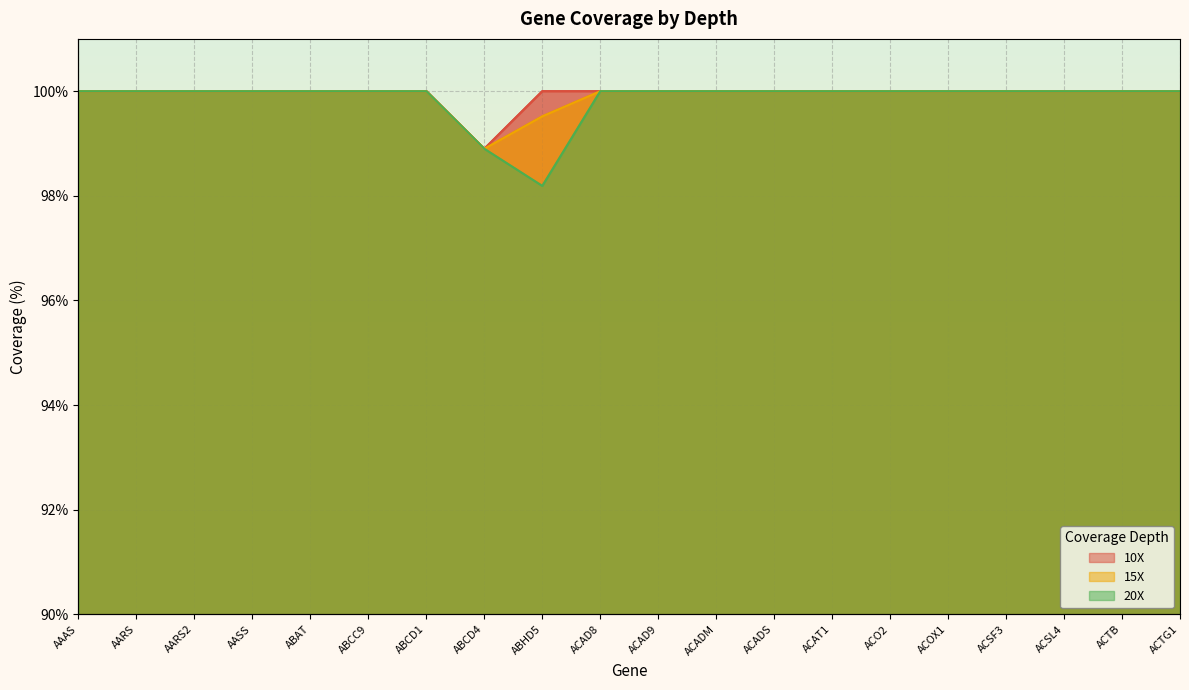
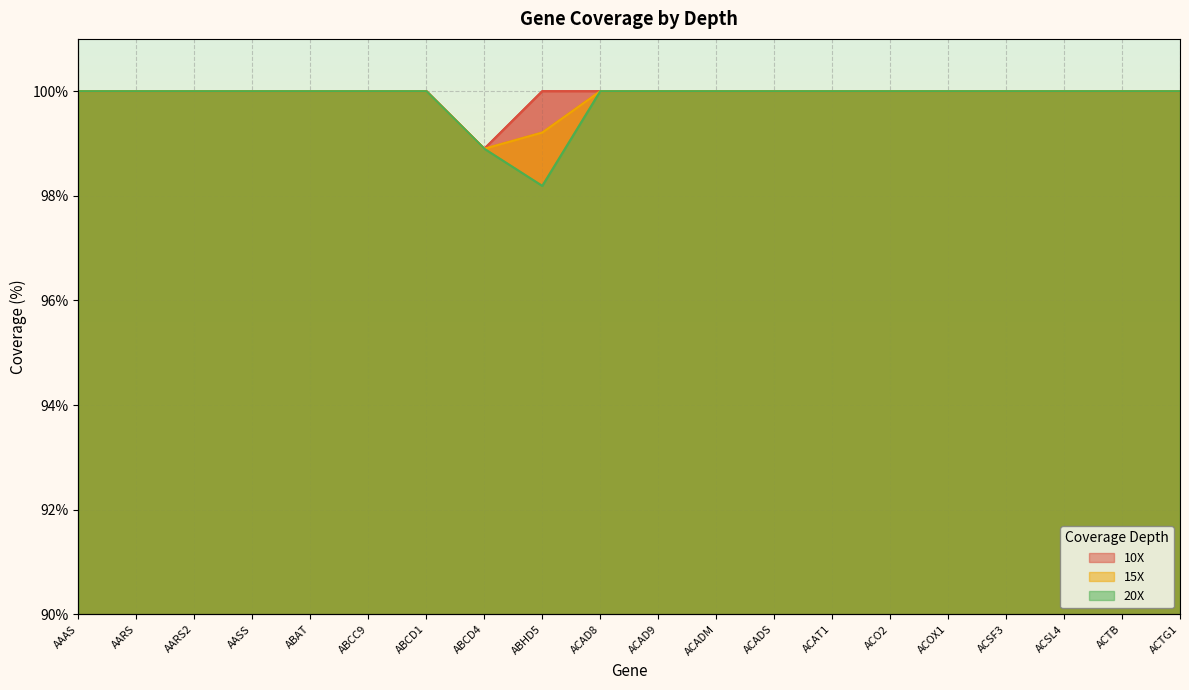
15X, ABHD5: 99.5% -> 99.2%
